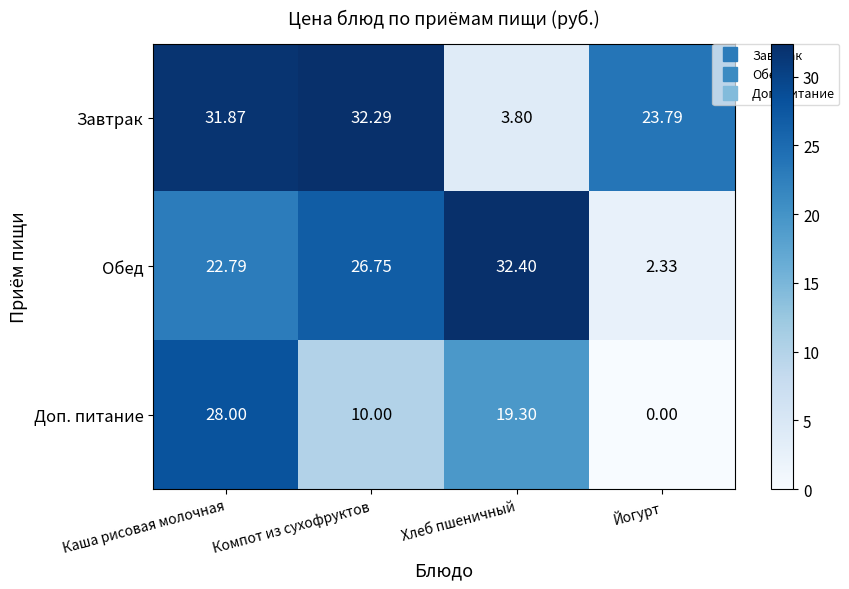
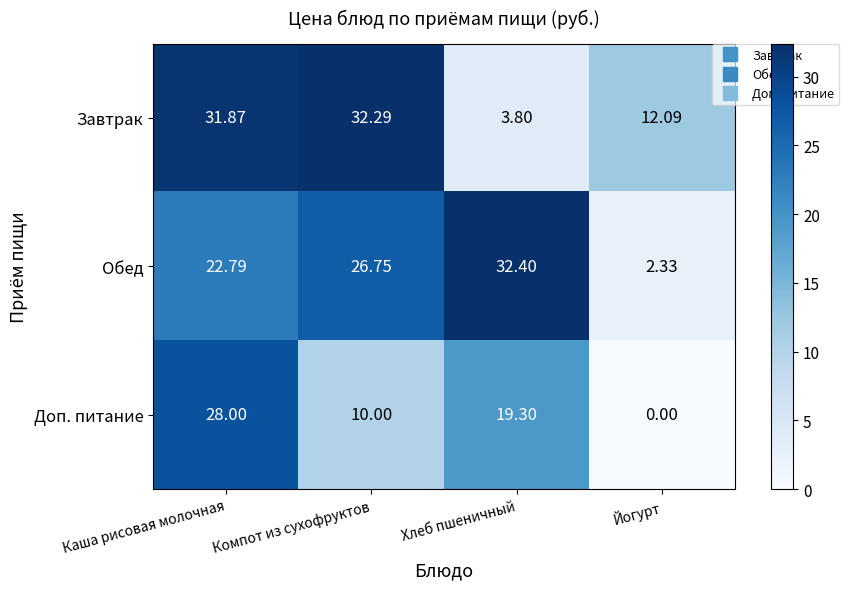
Завтрак, Йогурт: 23.79 -> 12.09
